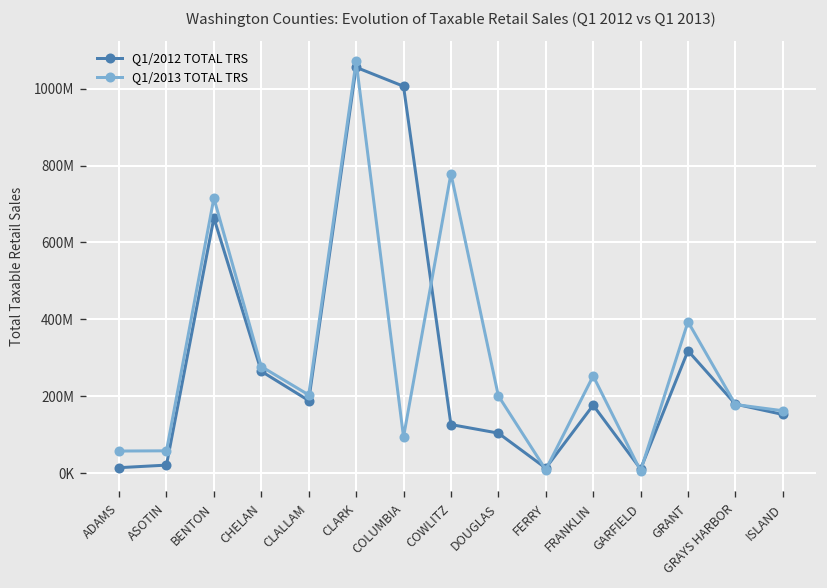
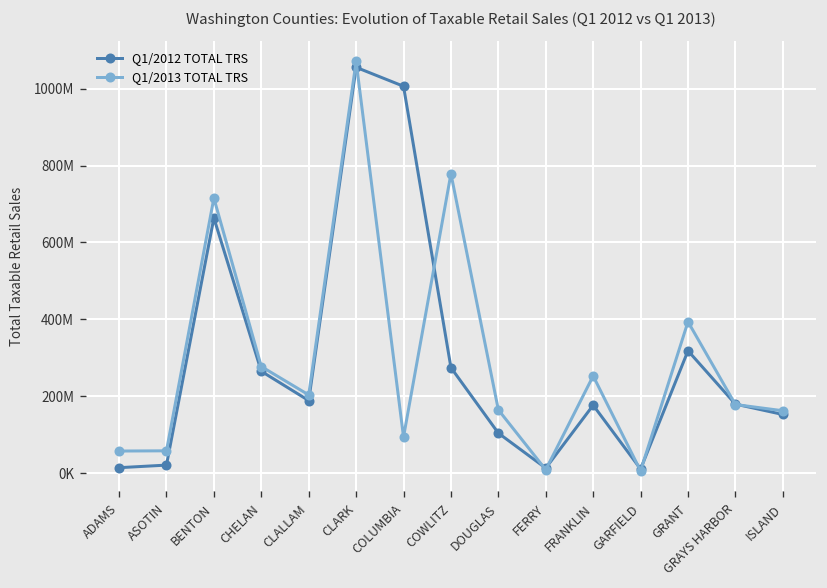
Q1/2012 TOTAL TRS, COWLITZ: 130000000 -> 270000000
Q1/2013 TOTAL TRS, DOUGLAS: 200000000 -> 160000000
